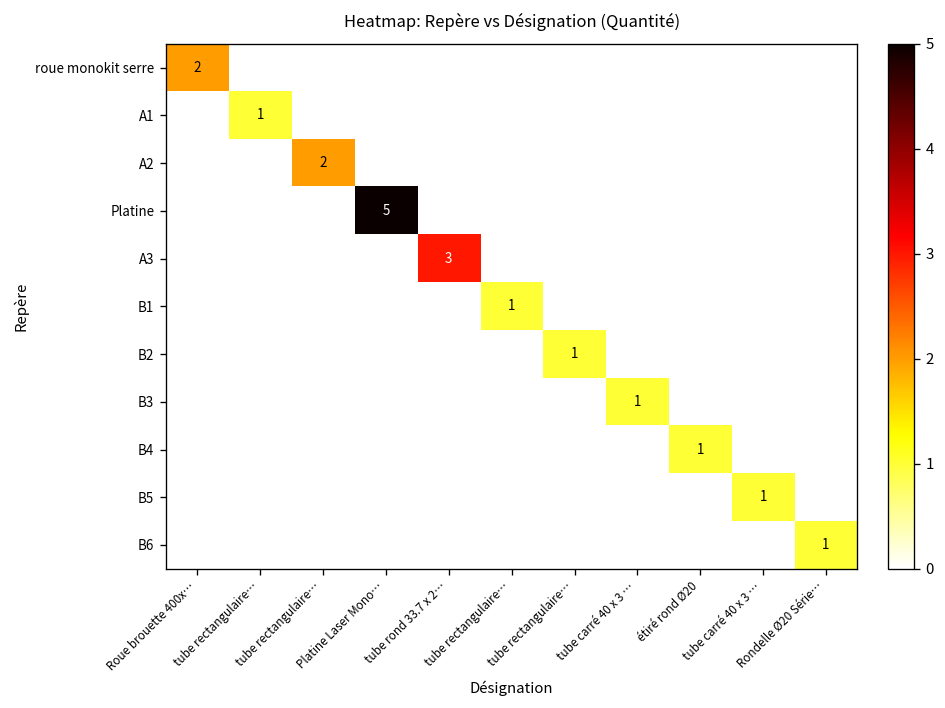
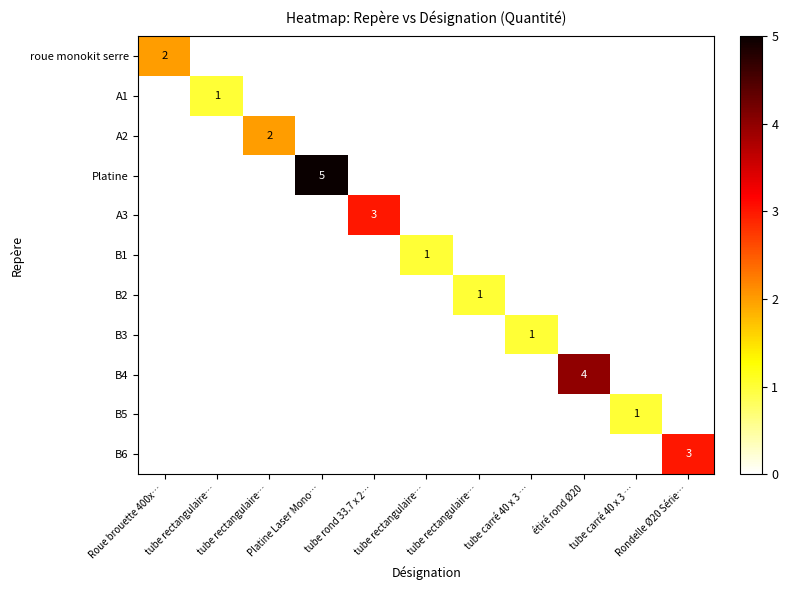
B4, étiré rond Ø20: 1 -> 4
B6, Rondelle Ø20 Série…: 1 -> 3
